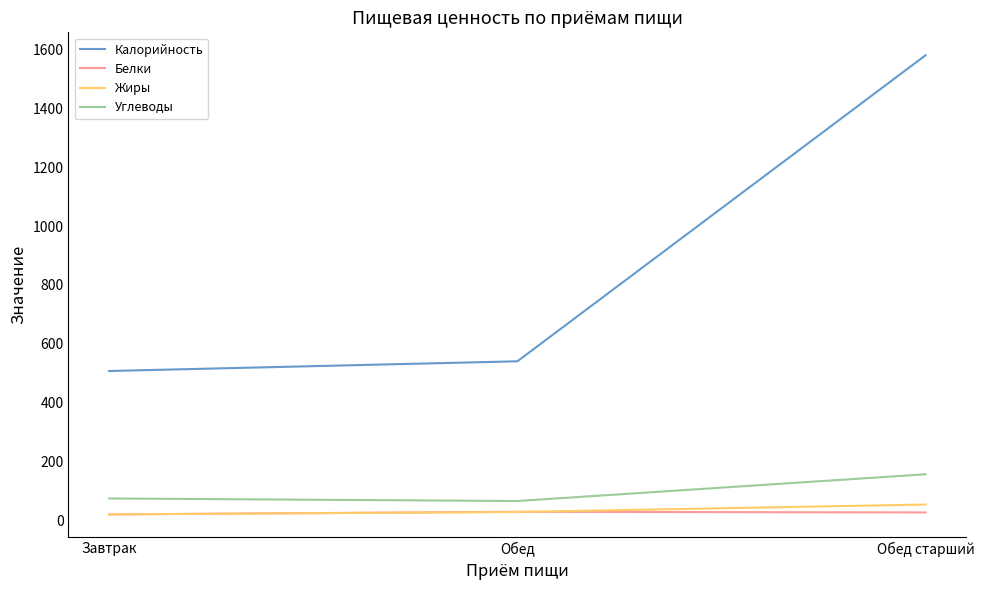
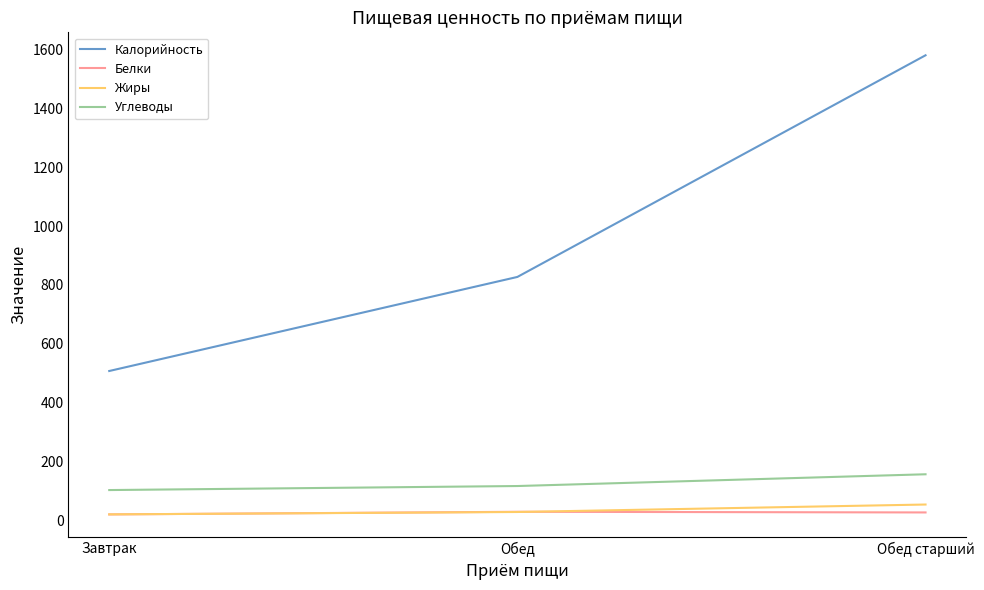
Углеводы, Завтрак: 70 -> 100
Калорийность, Обед: 540 -> 830
Углеводы, Обед: 60 -> 120
